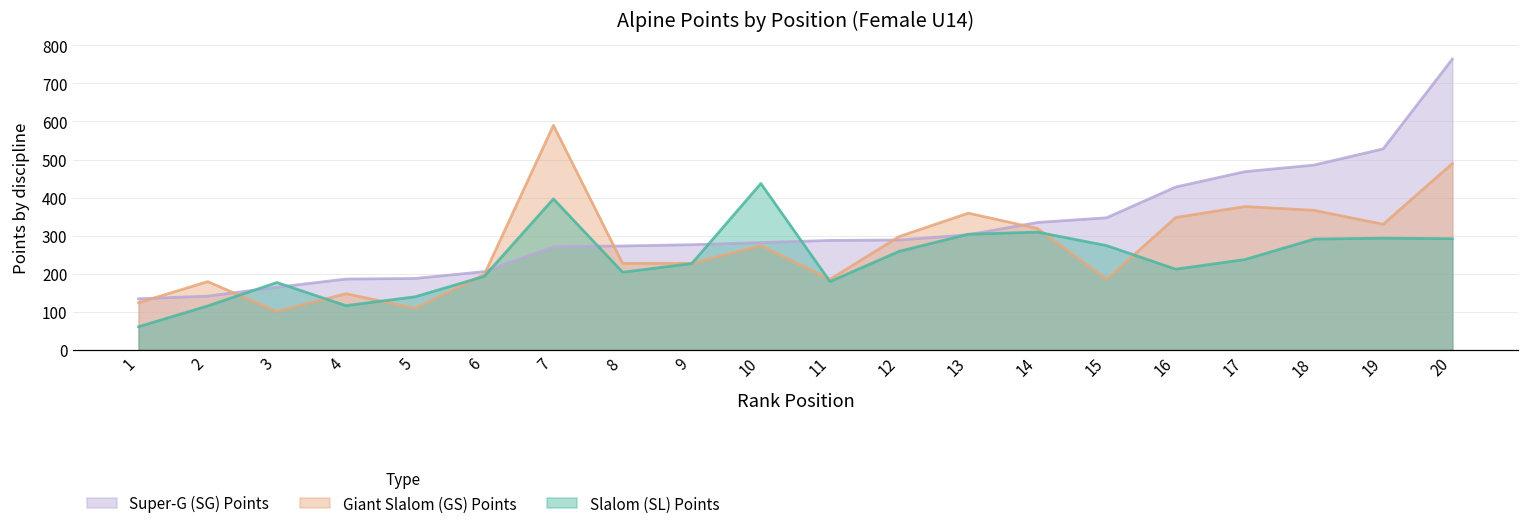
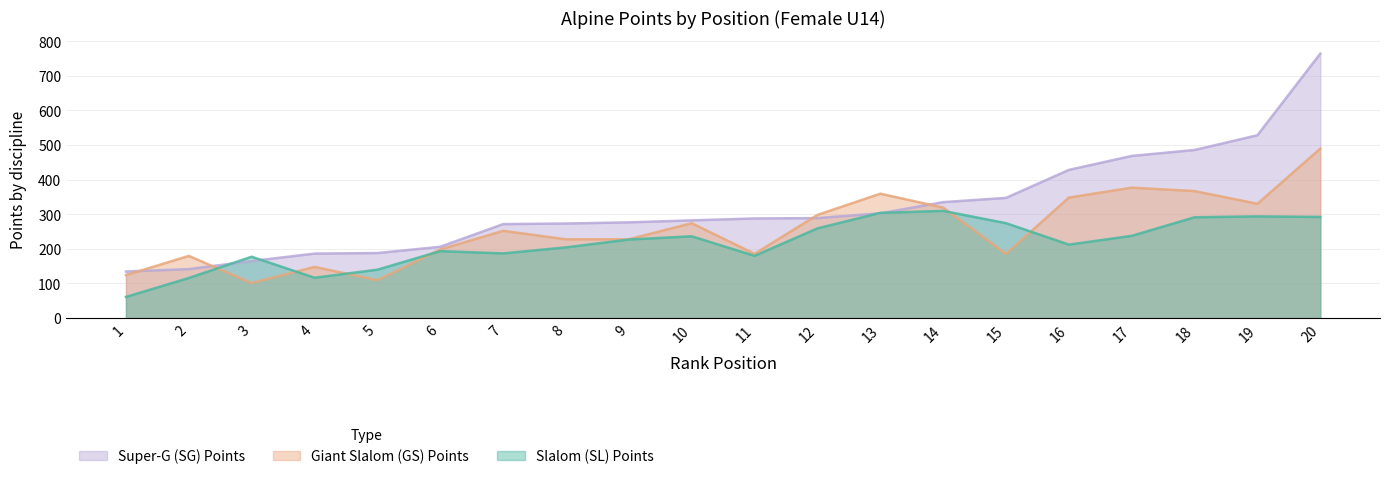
Giant Slalom (GS) Points, 7: 590 -> 250
Slalom (SL) Points, 7: 400 -> 190
Slalom (SL) Points, 10: 440 -> 240
